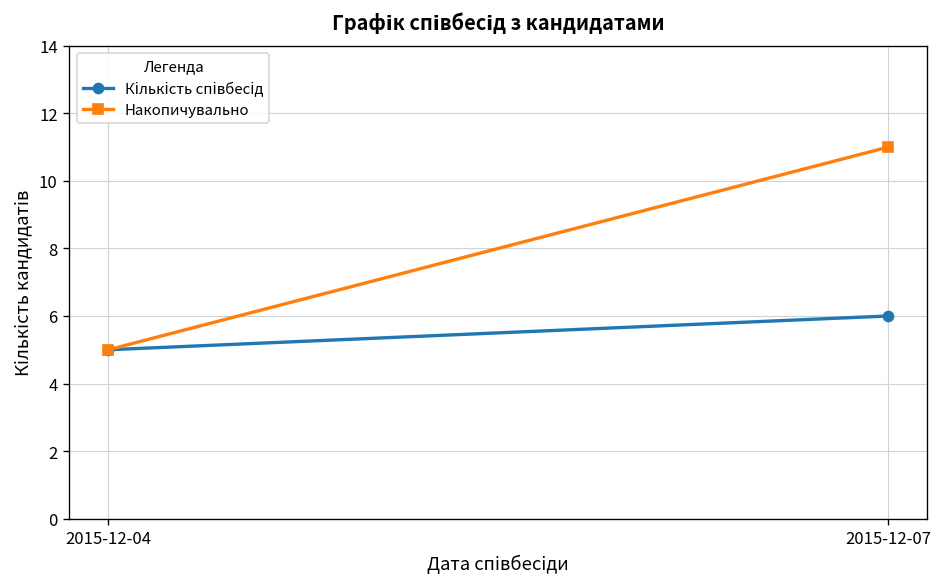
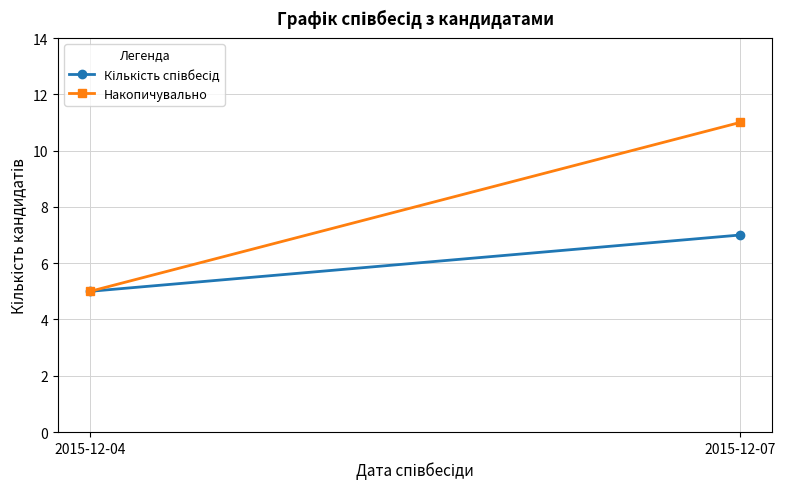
Кількість співбесід, 2015-12-07: 6 -> 7
